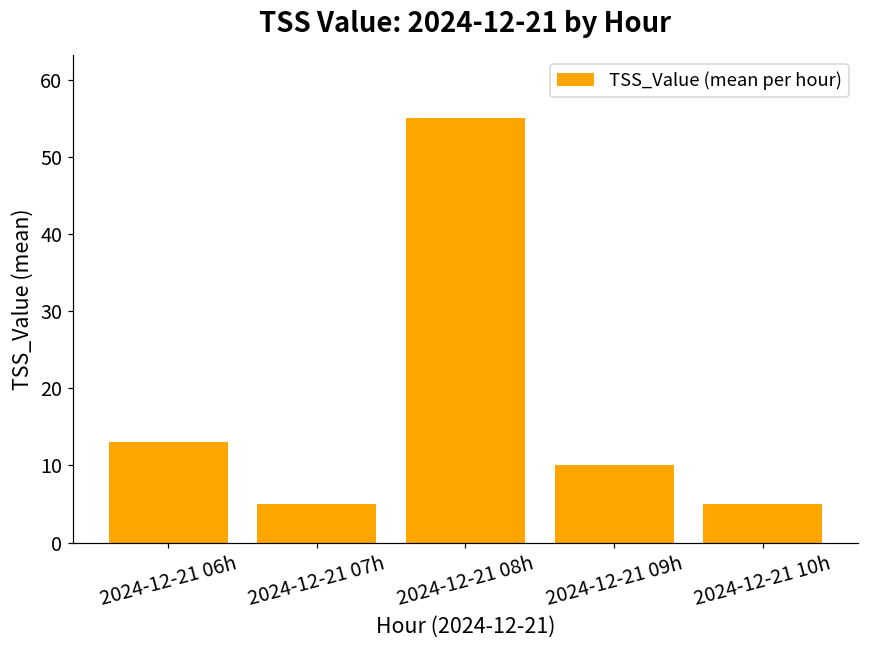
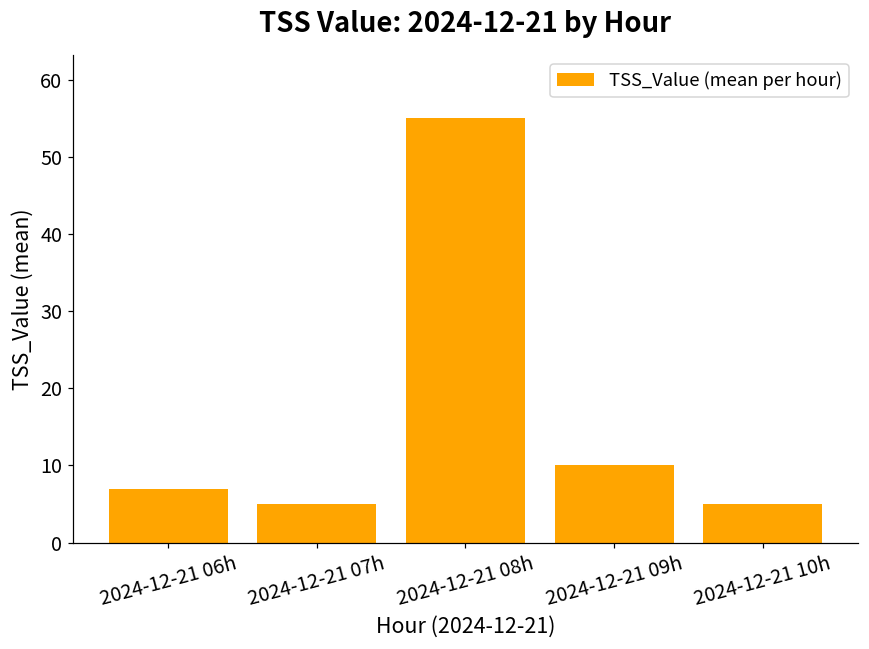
2024-12-21 06h: 13 -> 7
